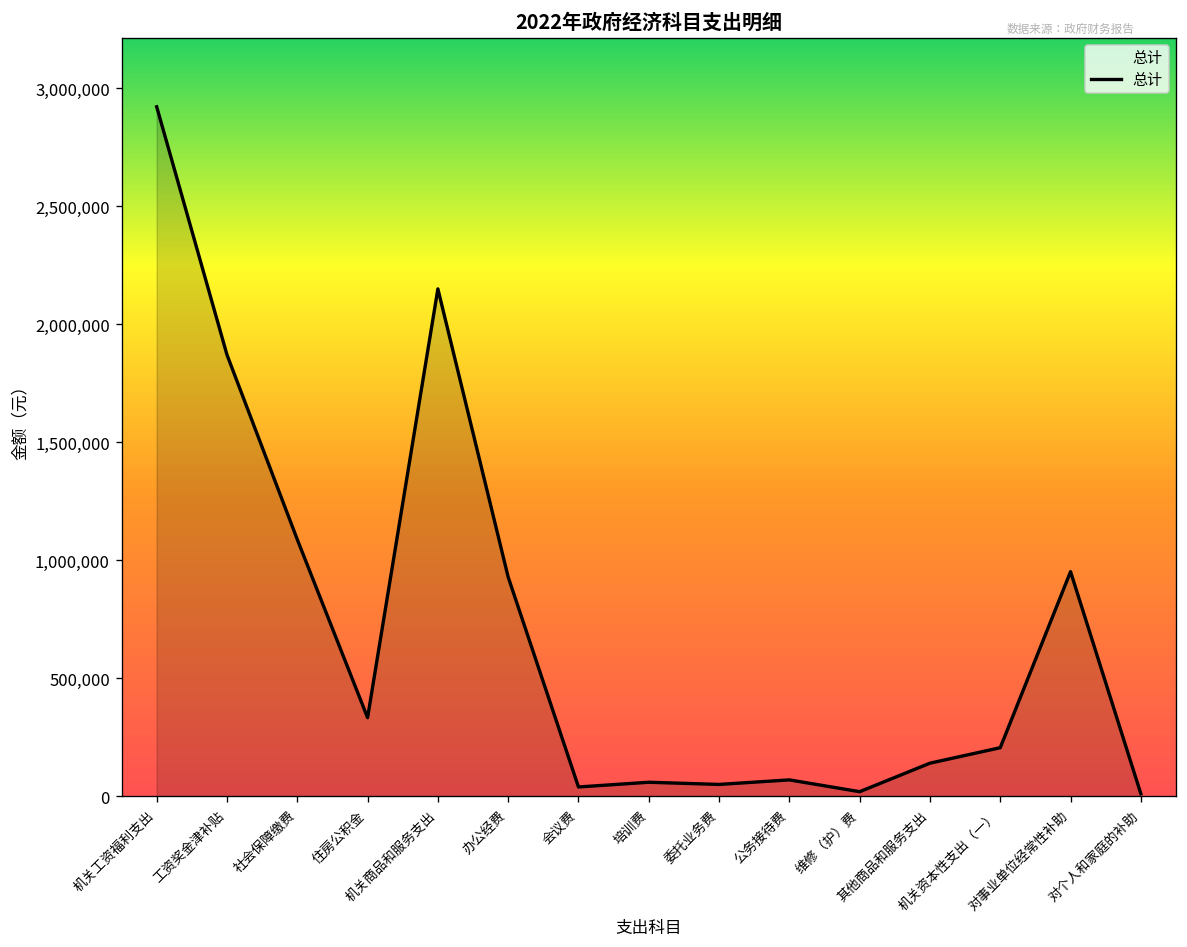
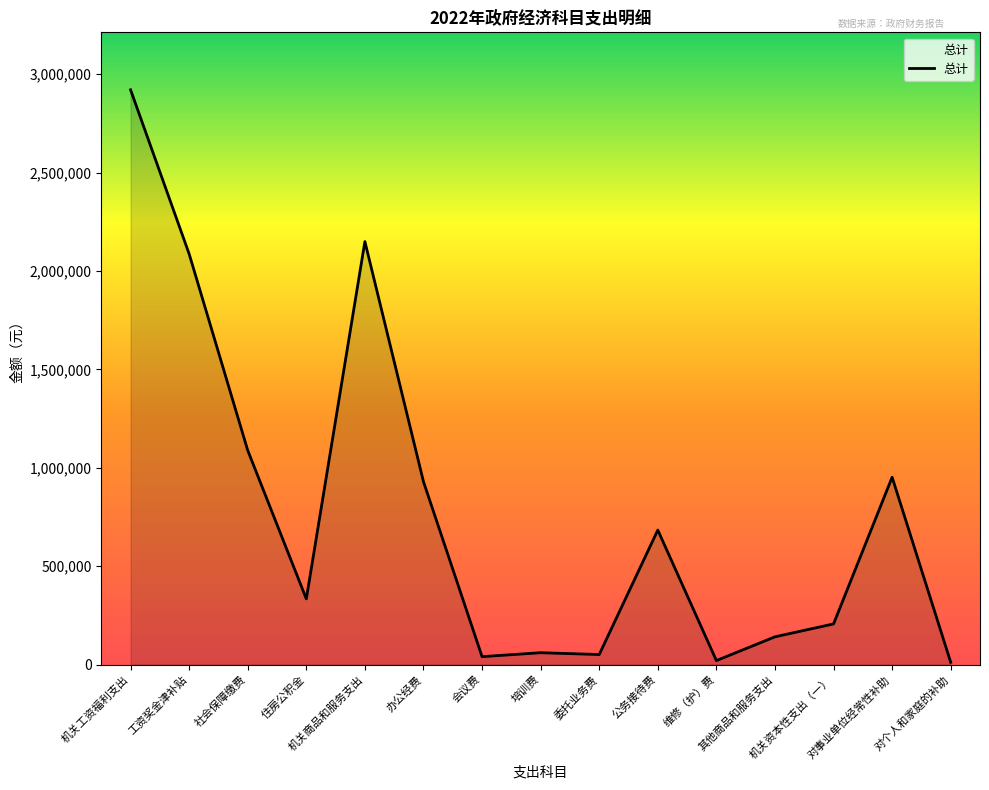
工资奖金津补贴: 1,870,000 -> 2,090,000
公务接待费: 70,000 -> 680,000
